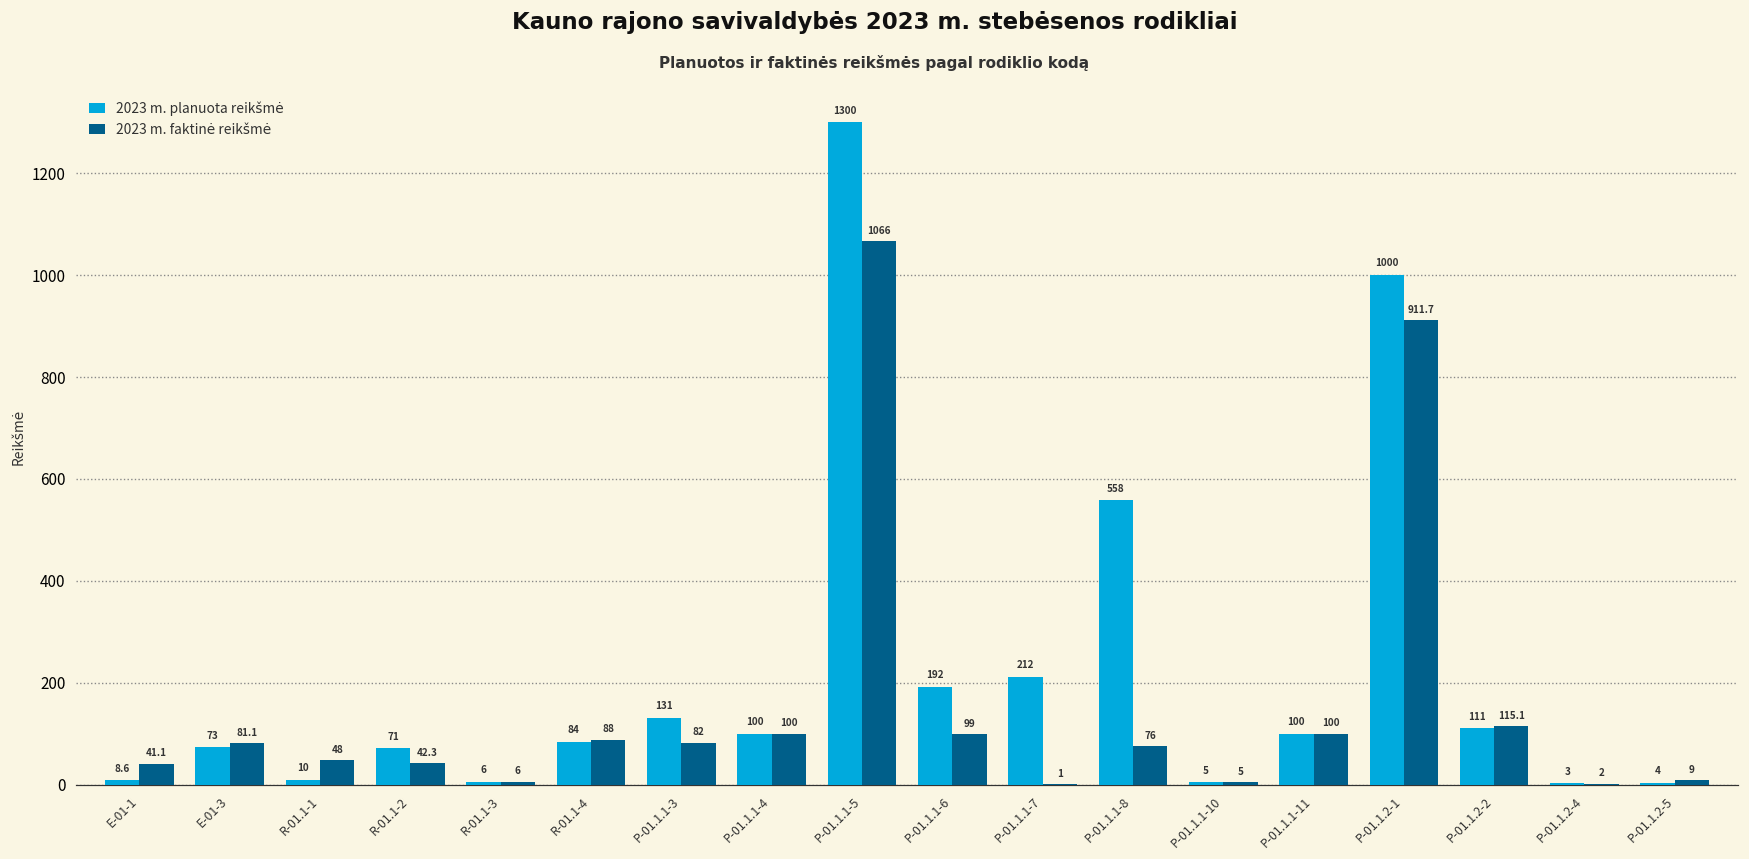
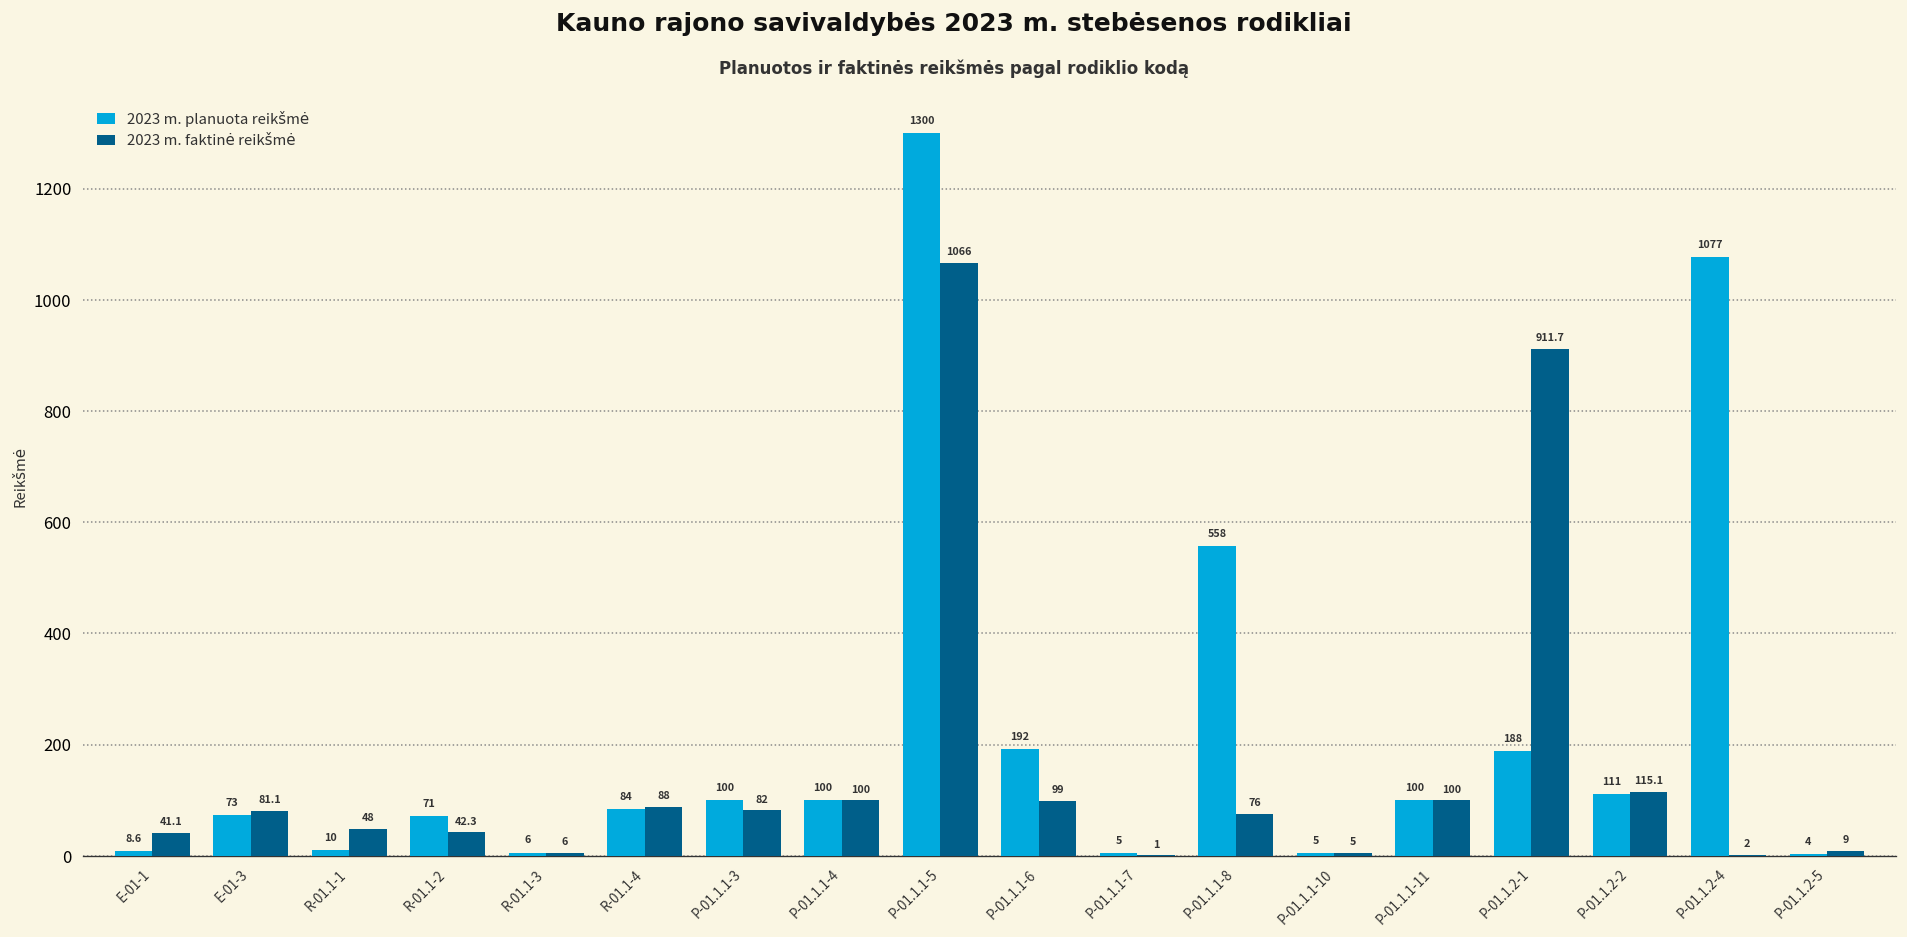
2023 m. planuota reikšmė, P-01.1.1-3: 131 -> 100
2023 m. planuota reikšmė, P-01.1.1-7: 212 -> 5
2023 m. planuota reikšmė, P-01.1.2-1: 1000 -> 188
2023 m. planuota reikšmė, P-01.1.2-4: 3 -> 1077
